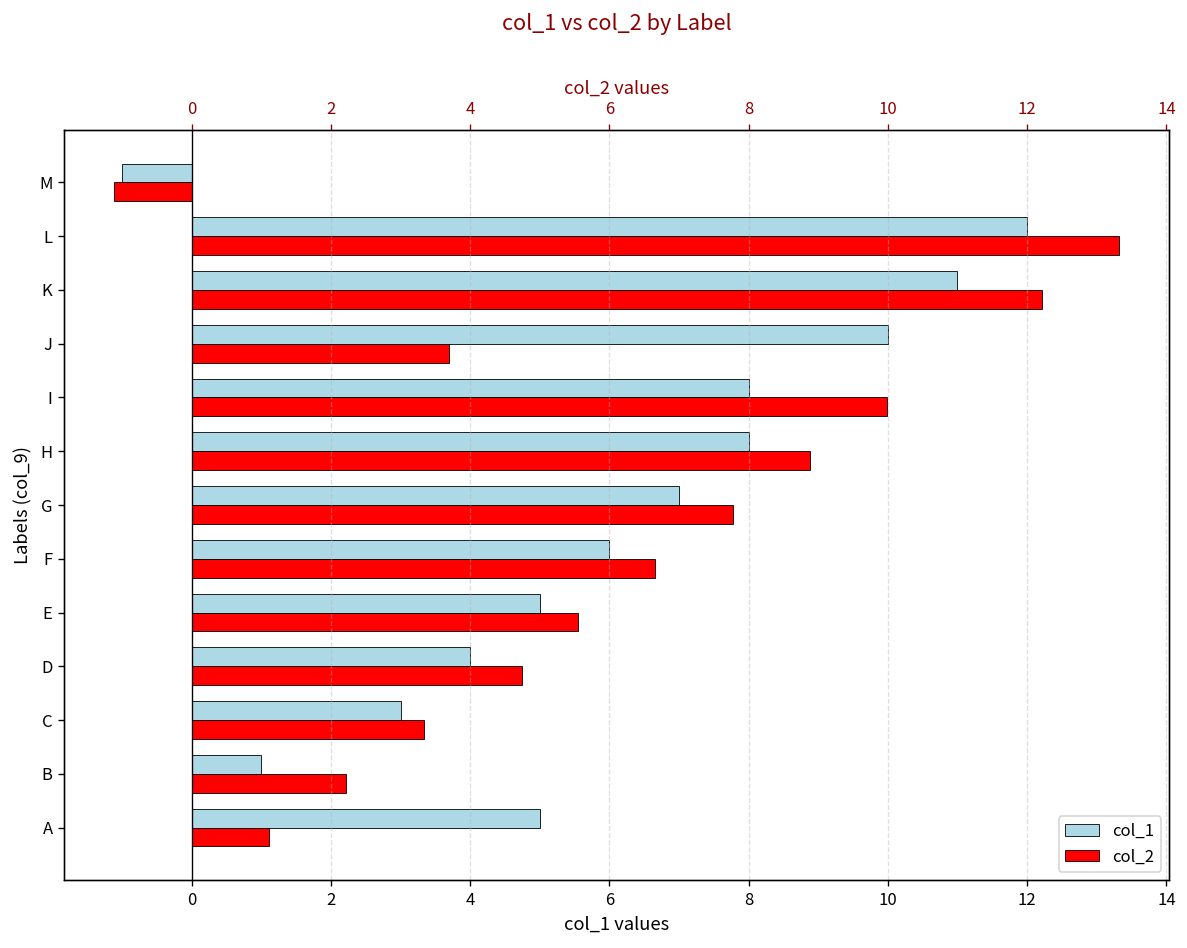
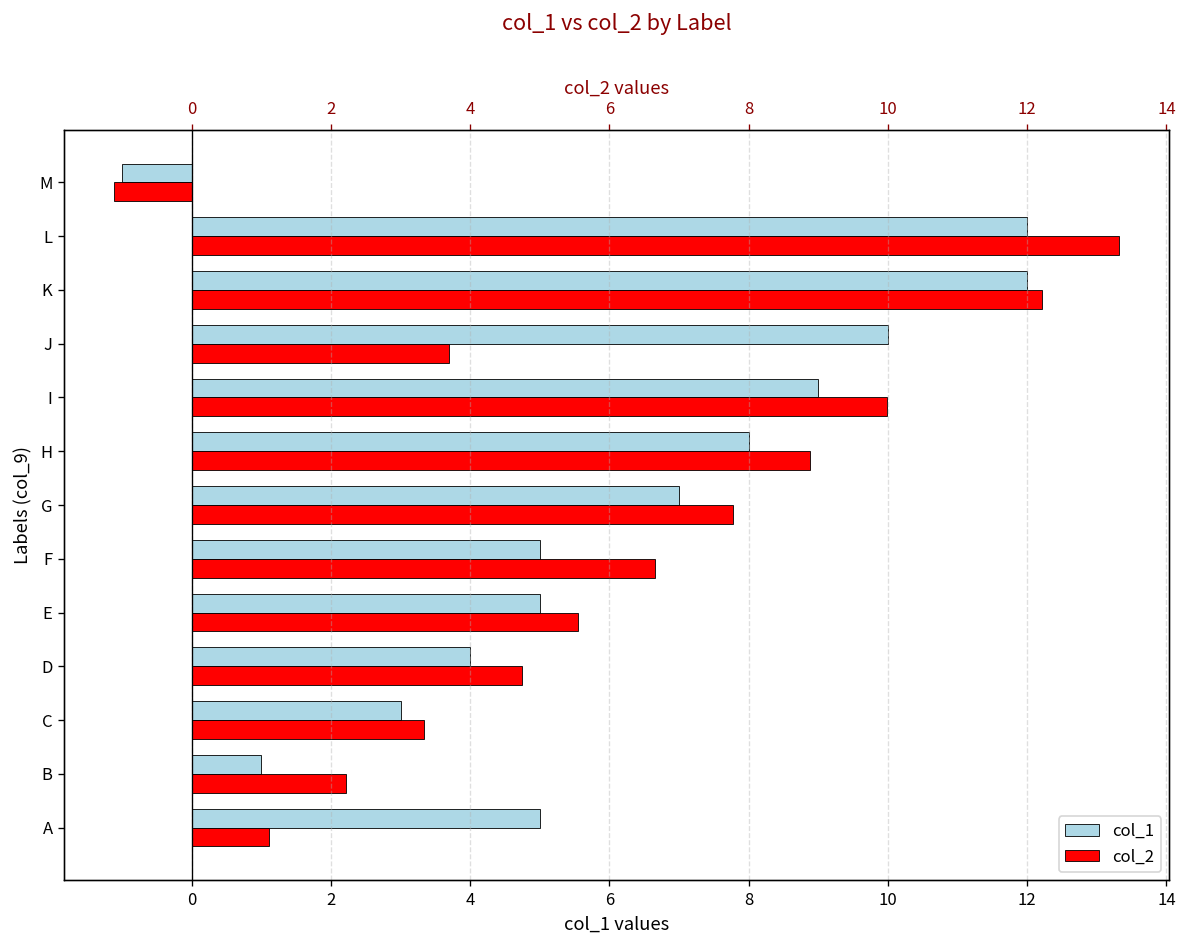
col_1, K: 11 -> 12
col_1, I: 8 -> 9
col_1, F: 6 -> 5
